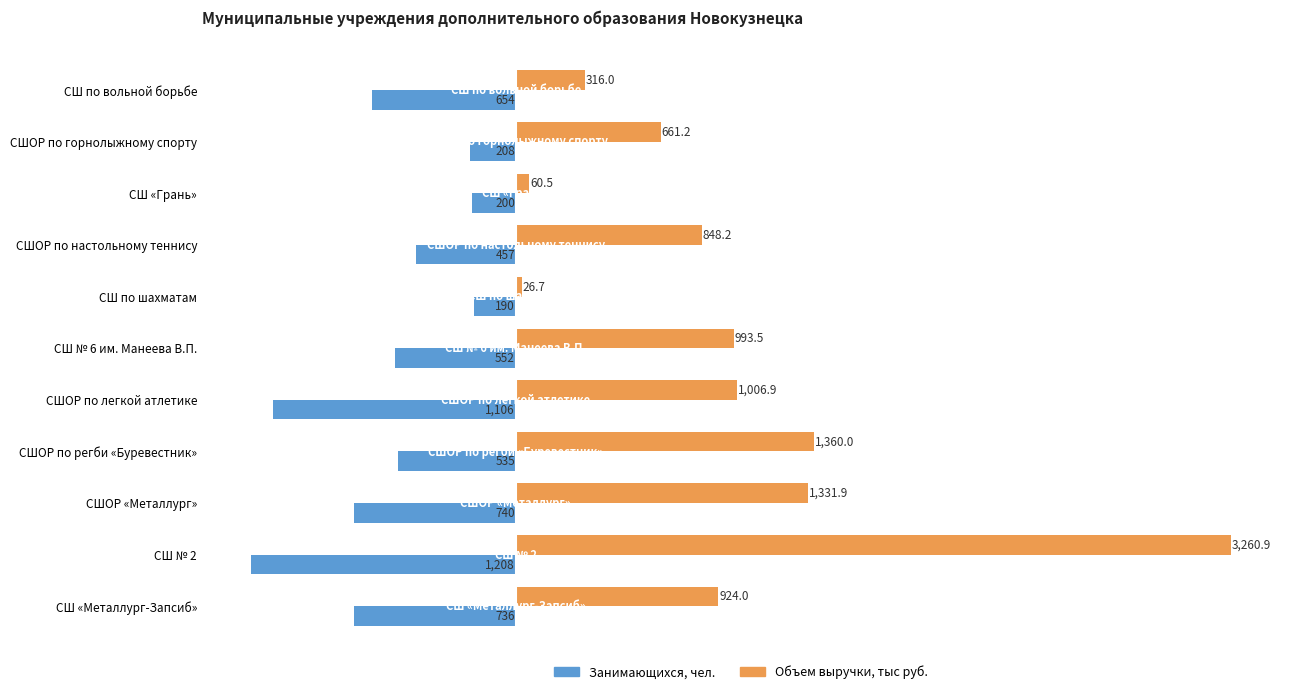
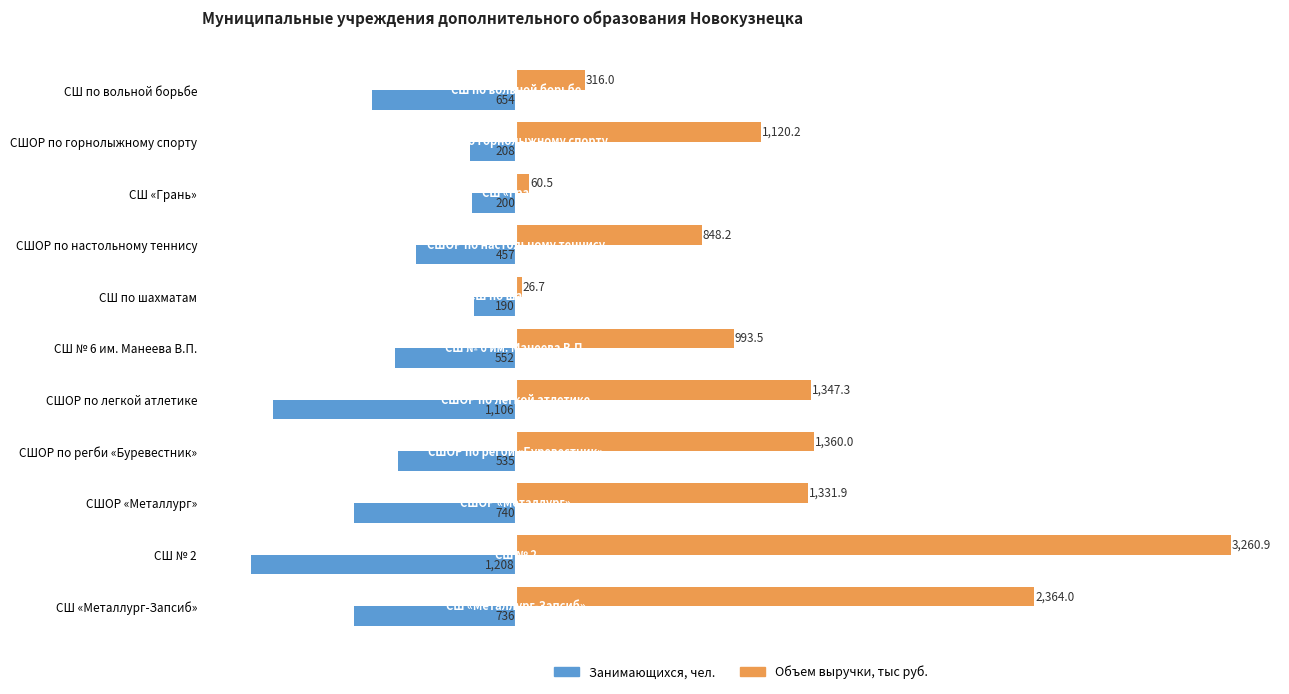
Объем выручки, тыс руб., СШОР по горнолыжному спорту: 661.2 -> 1,120.2
Объем выручки, тыс руб., СШОР по легкой атлетике: 1,006.9 -> 1,347.3
Объем выручки, тыс руб., СШ «Металлург-Запсиб»: 924.0 -> 2,364.0
